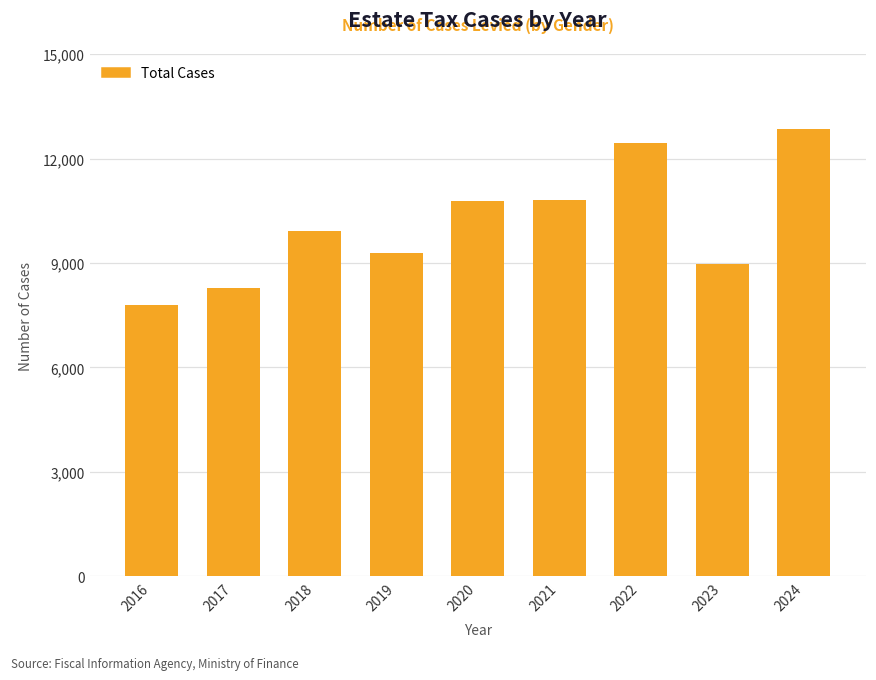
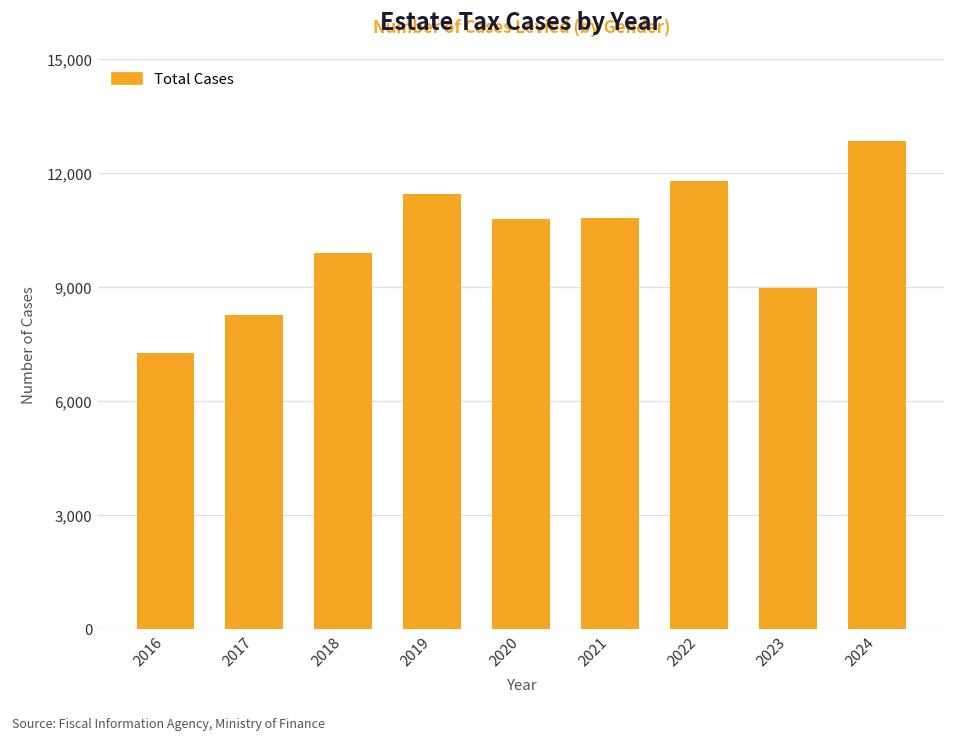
2016: 7,800 -> 7,300
2019: 9,300 -> 11,500
2022: 12,400 -> 11,800
